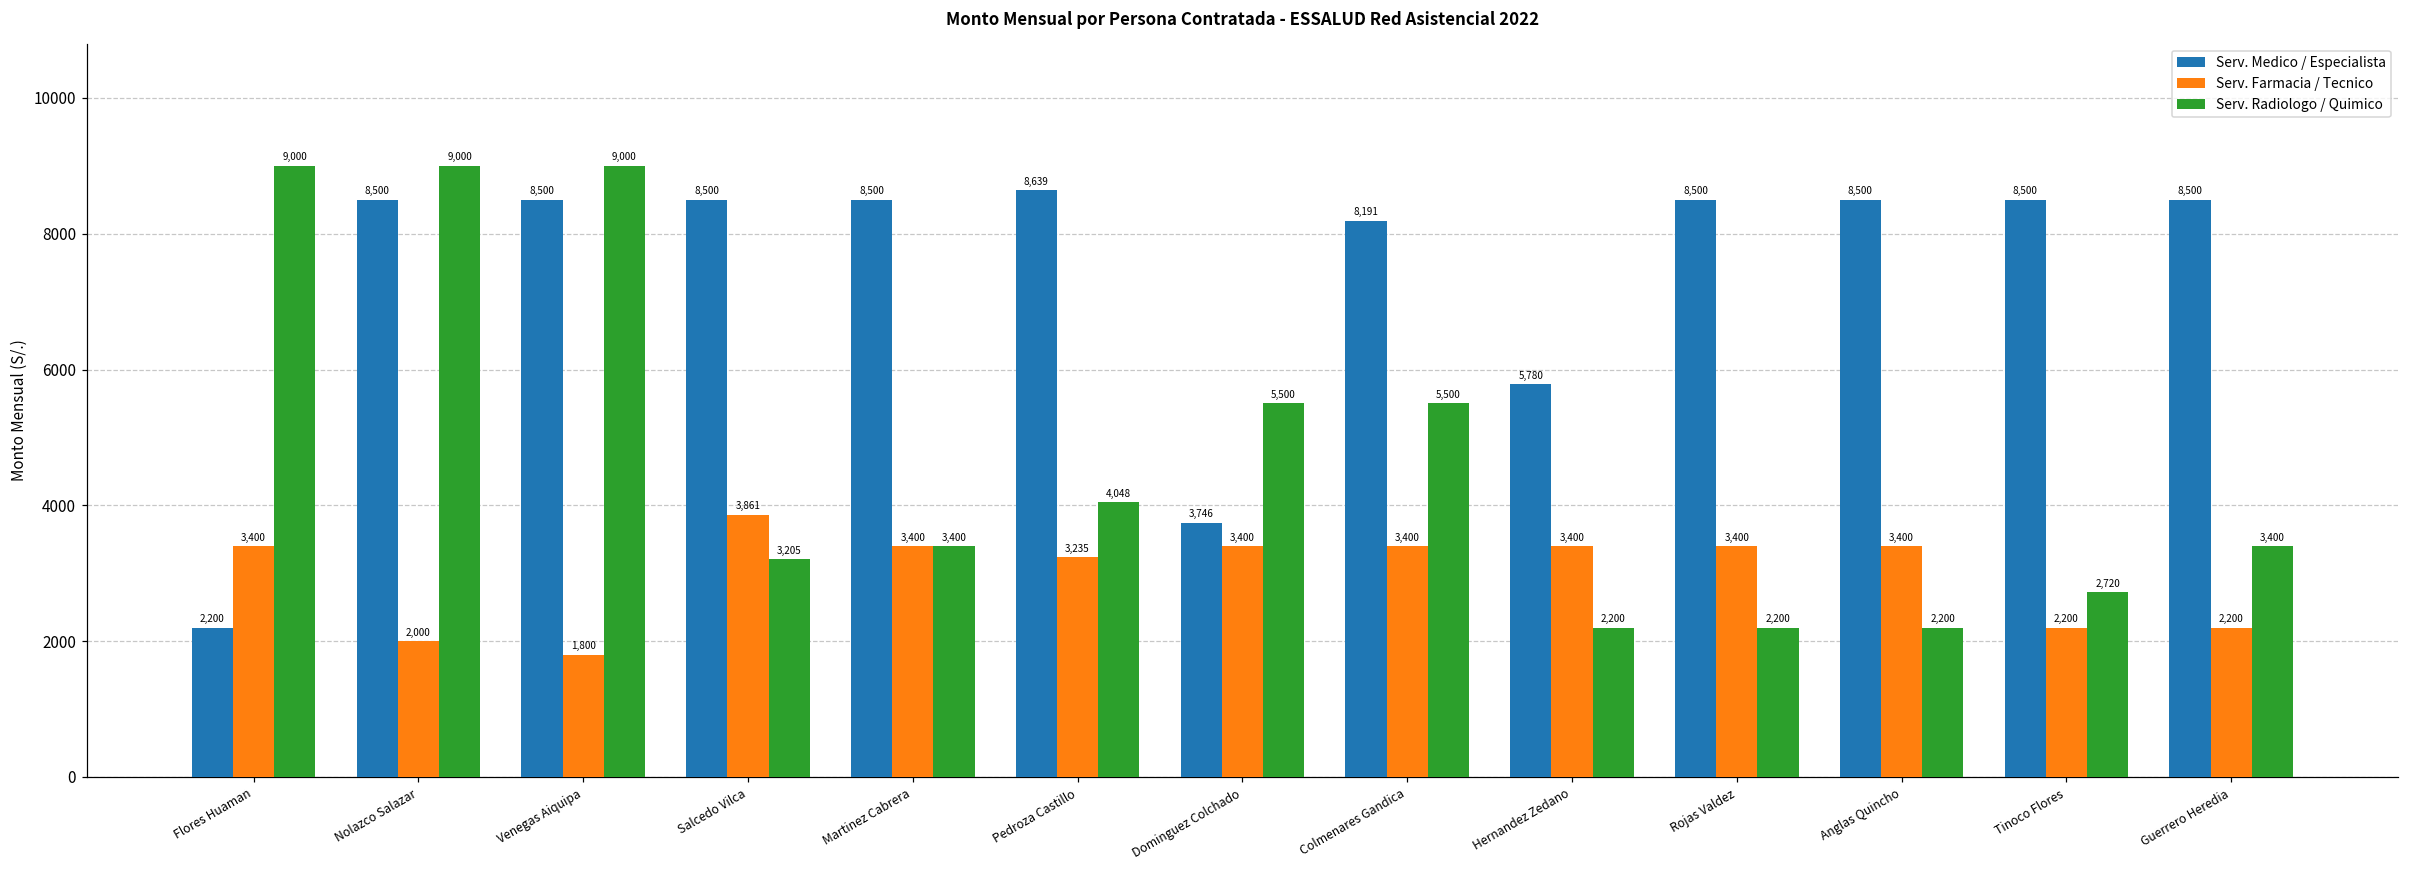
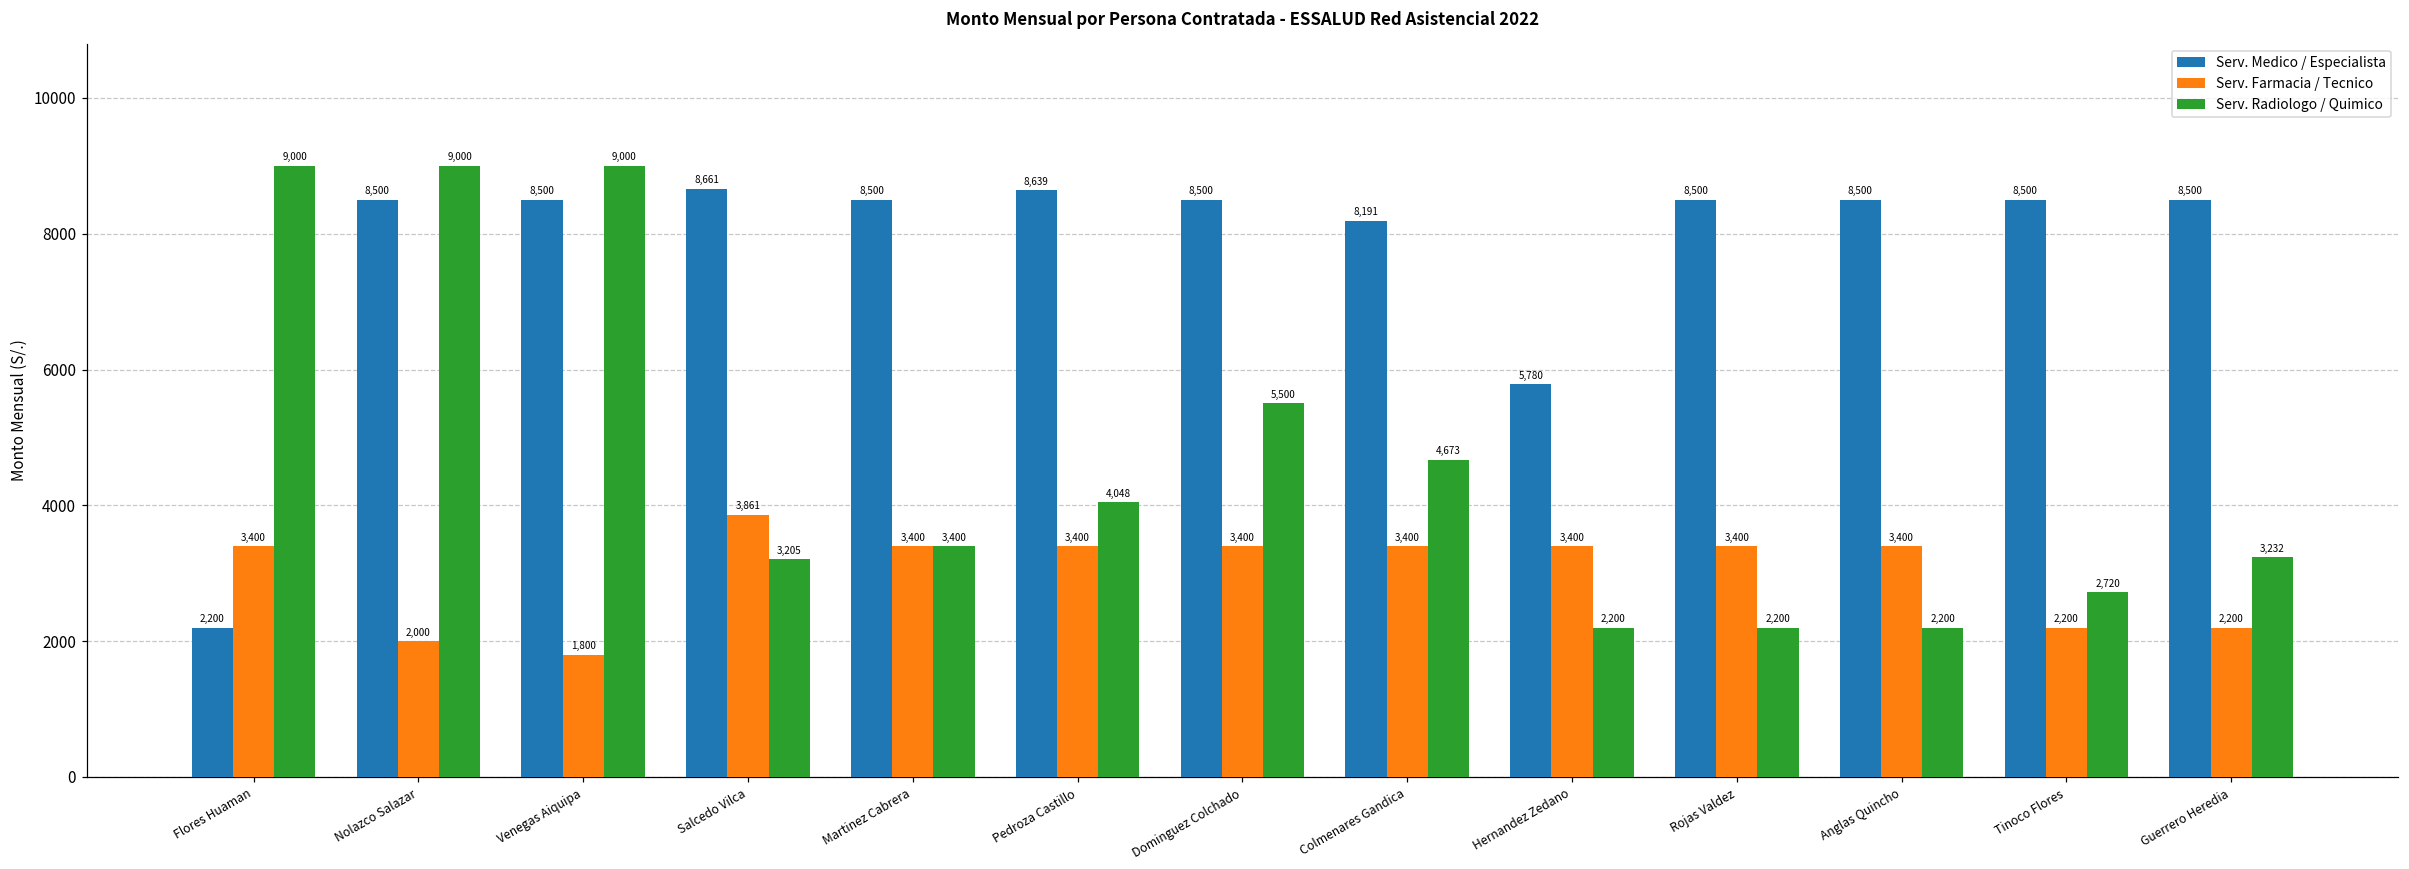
Serv. Medico / Especialista, Salcedo Vilca: 8,500 -> 8,661
Serv. Farmacia / Tecnico, Pedroza Castillo: 3,235 -> 3,400
Serv. Medico / Especialista, Dominguez Colchado: 3,746 -> 8,500
Serv. Radiologo / Quimico, Colmenares Gandica: 5,500 -> 4,673
Serv. Radiologo / Quimico, Guerrero Heredia: 3,400 -> 3,232
